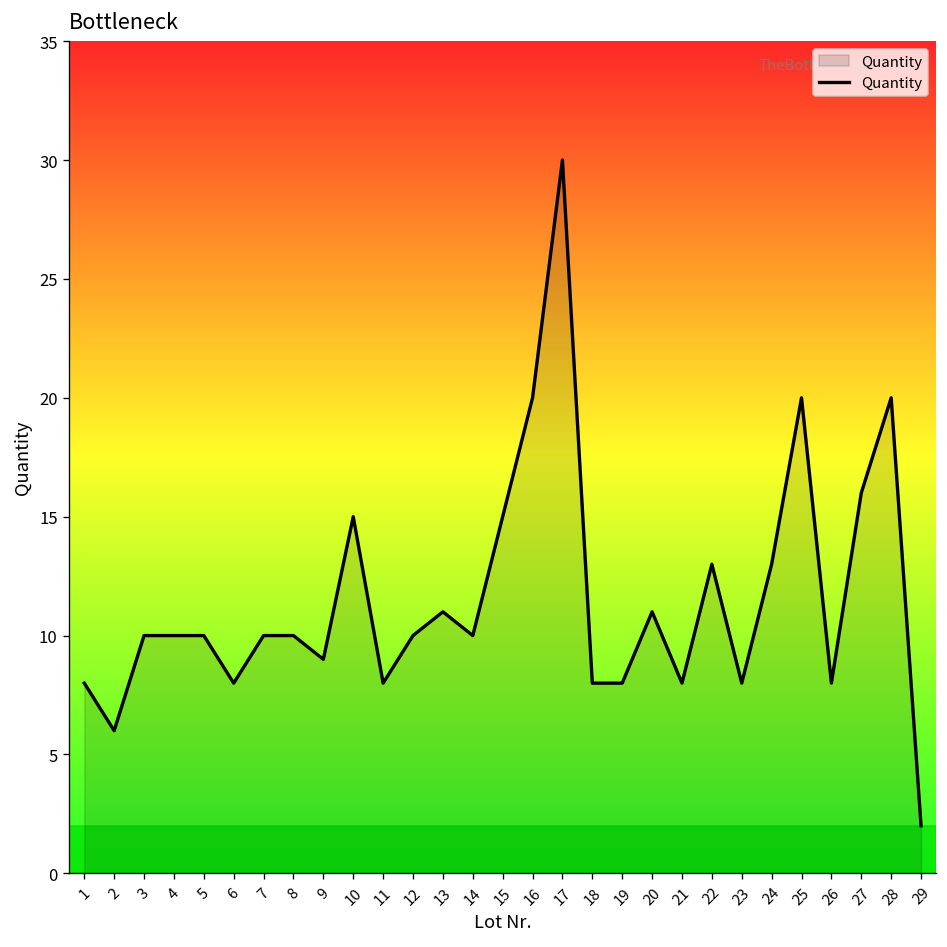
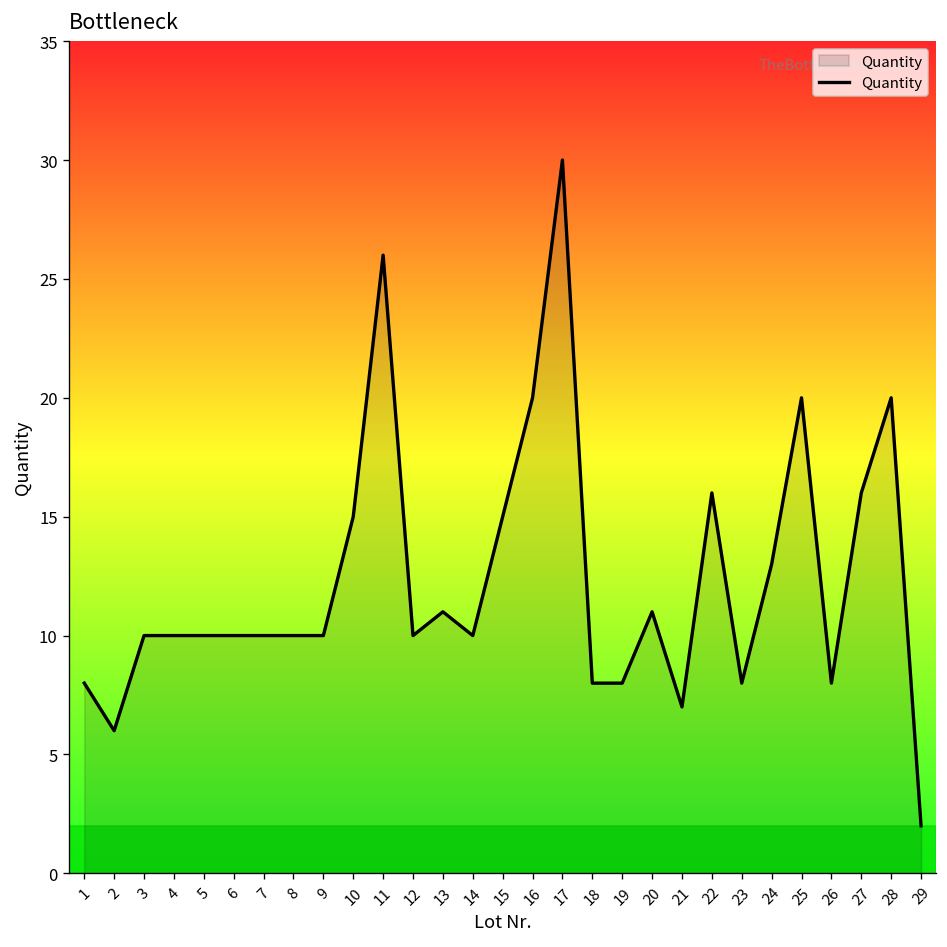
6: 8 -> 10
9: 9 -> 10
11: 8 -> 26
21: 8 -> 7
22: 13 -> 16
